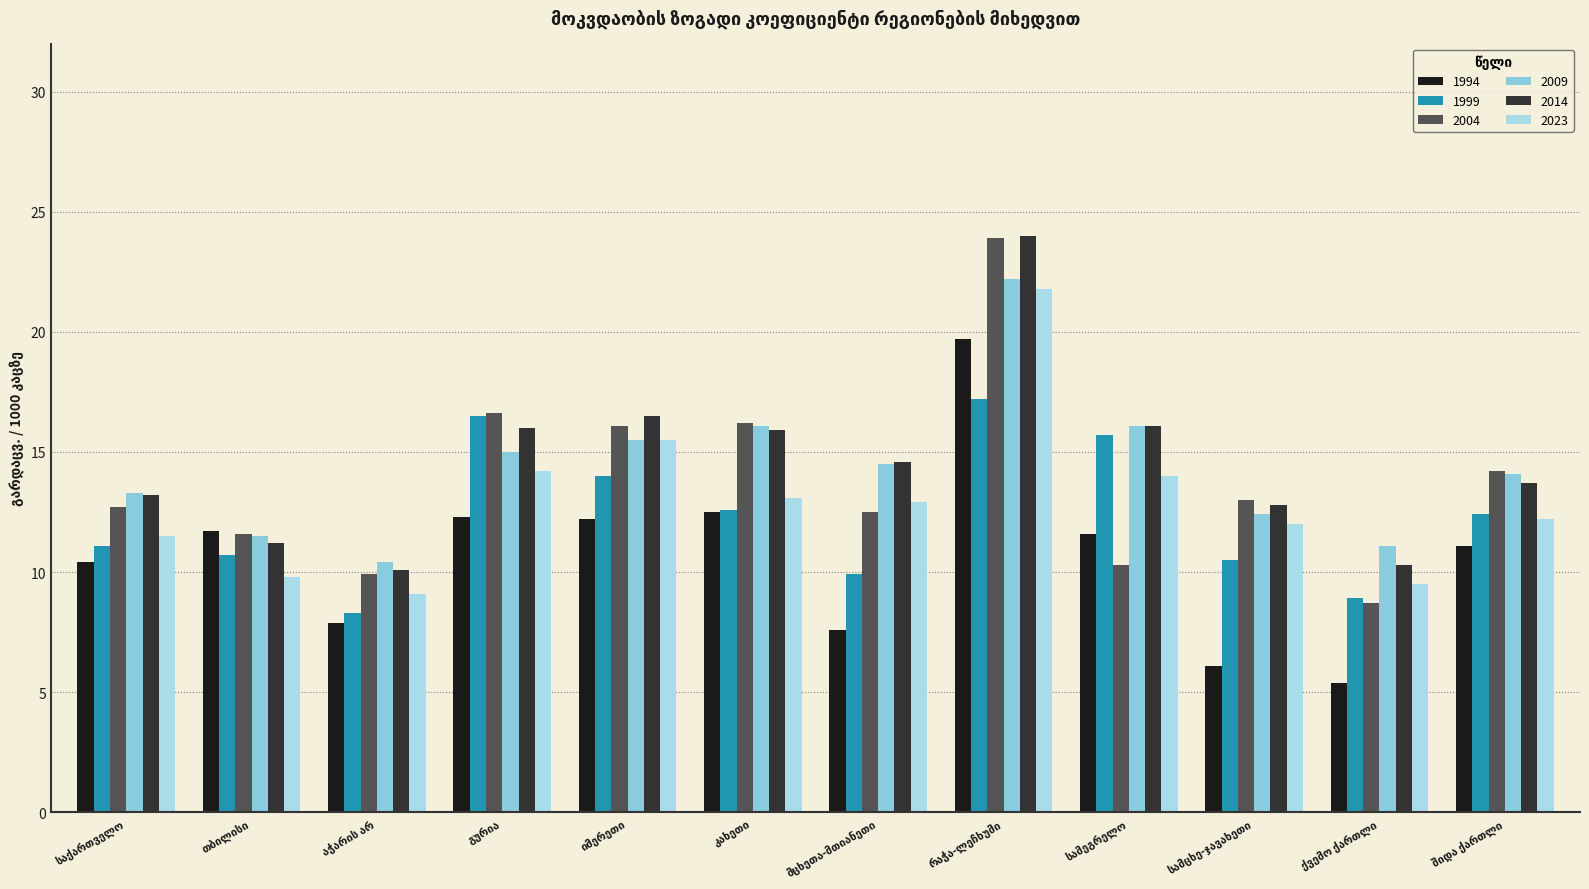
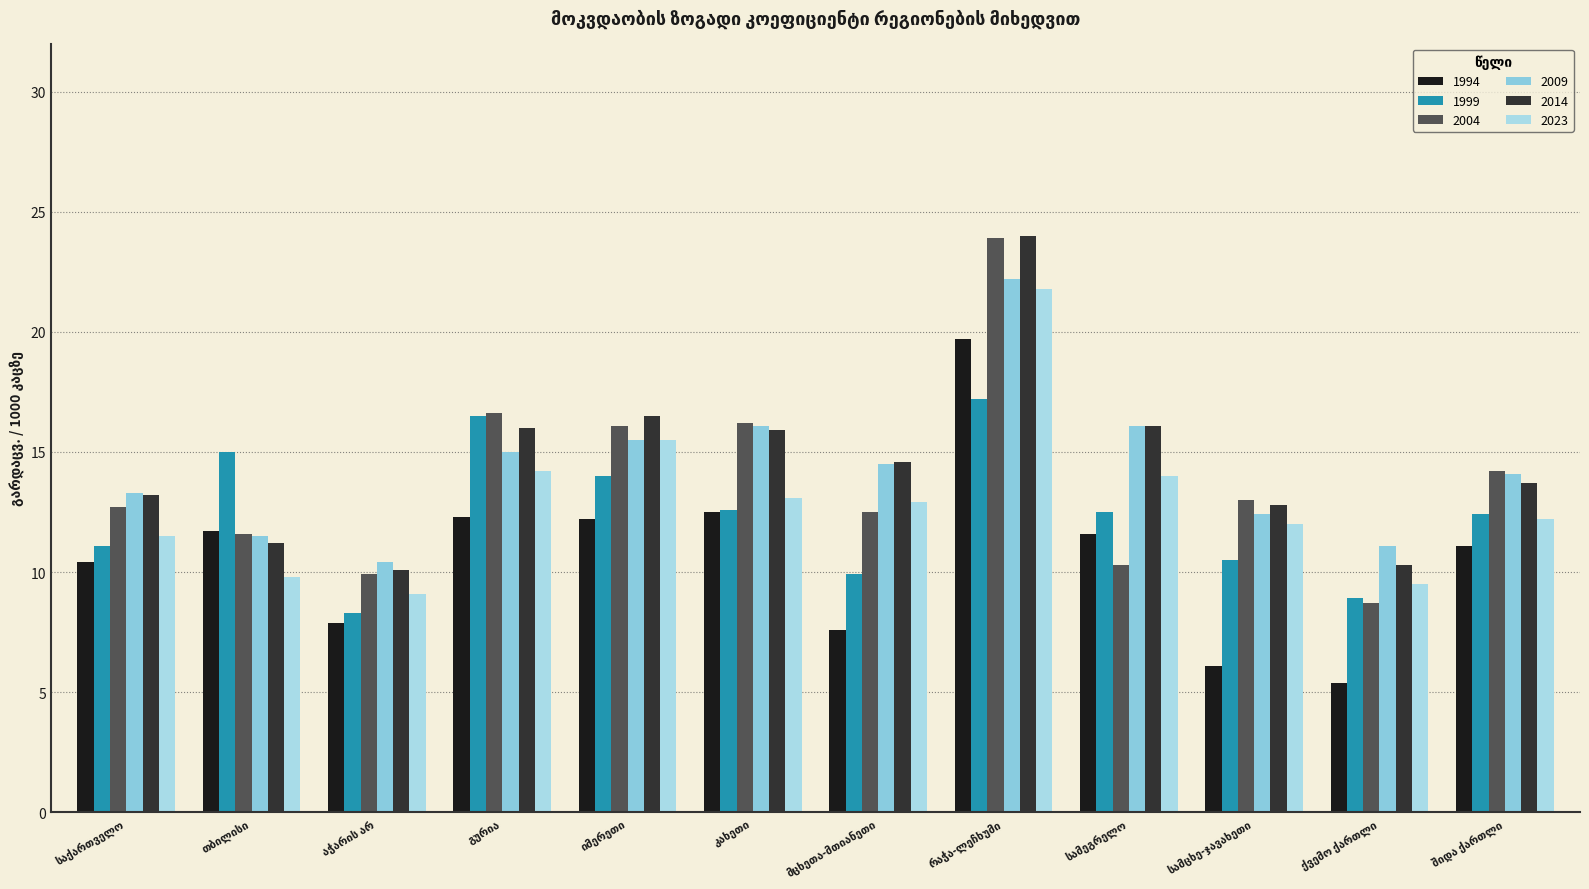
1999, თბილისი: 10.7 -> 15.0
1999, სამეგრელო: 15.7 -> 12.5
